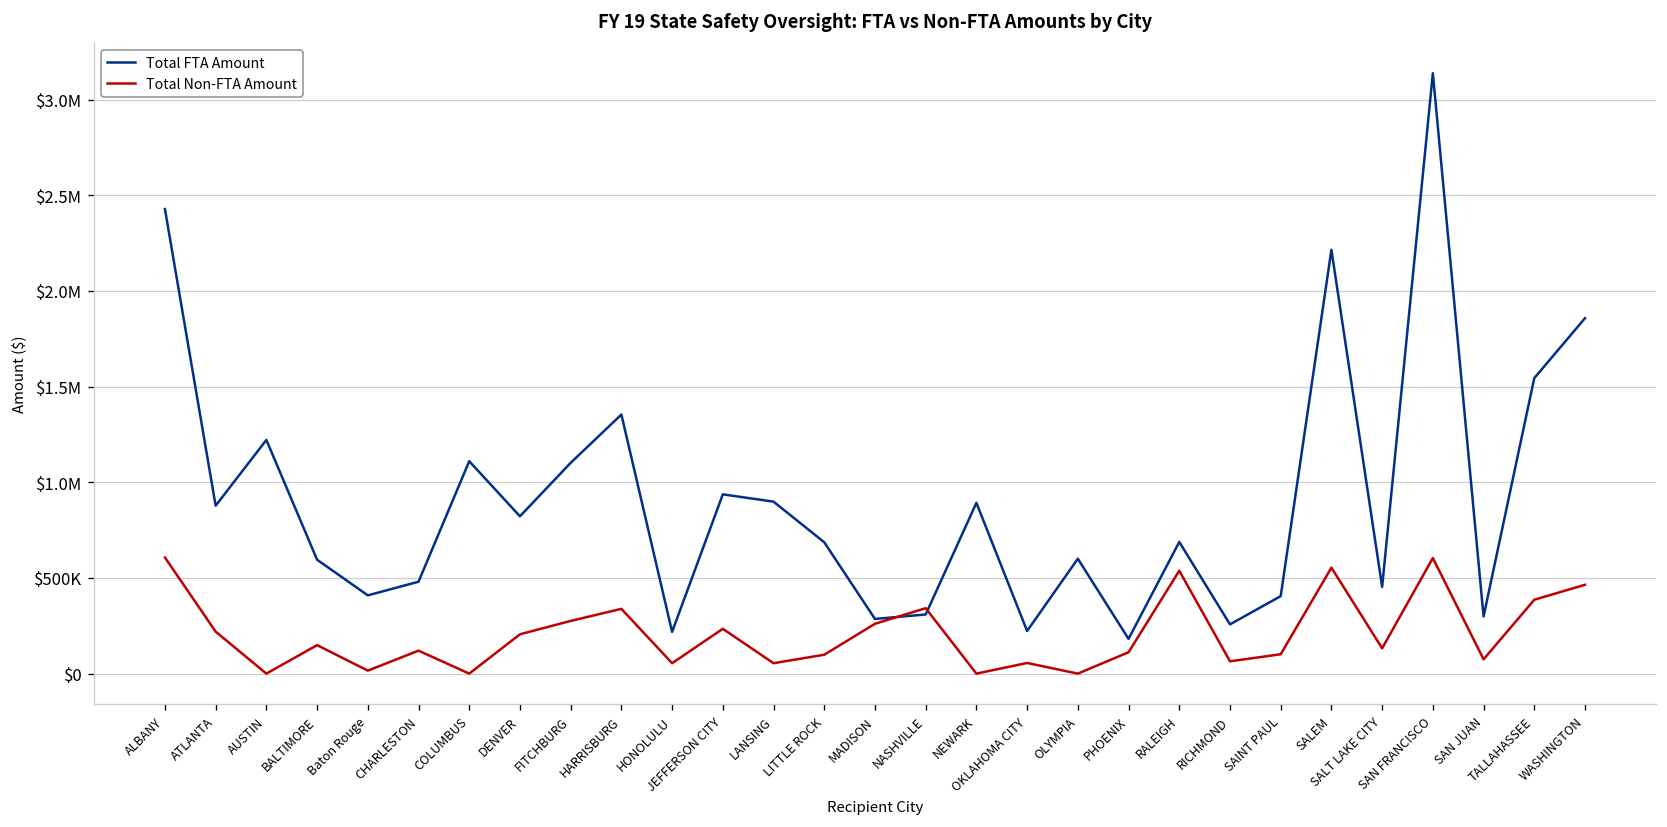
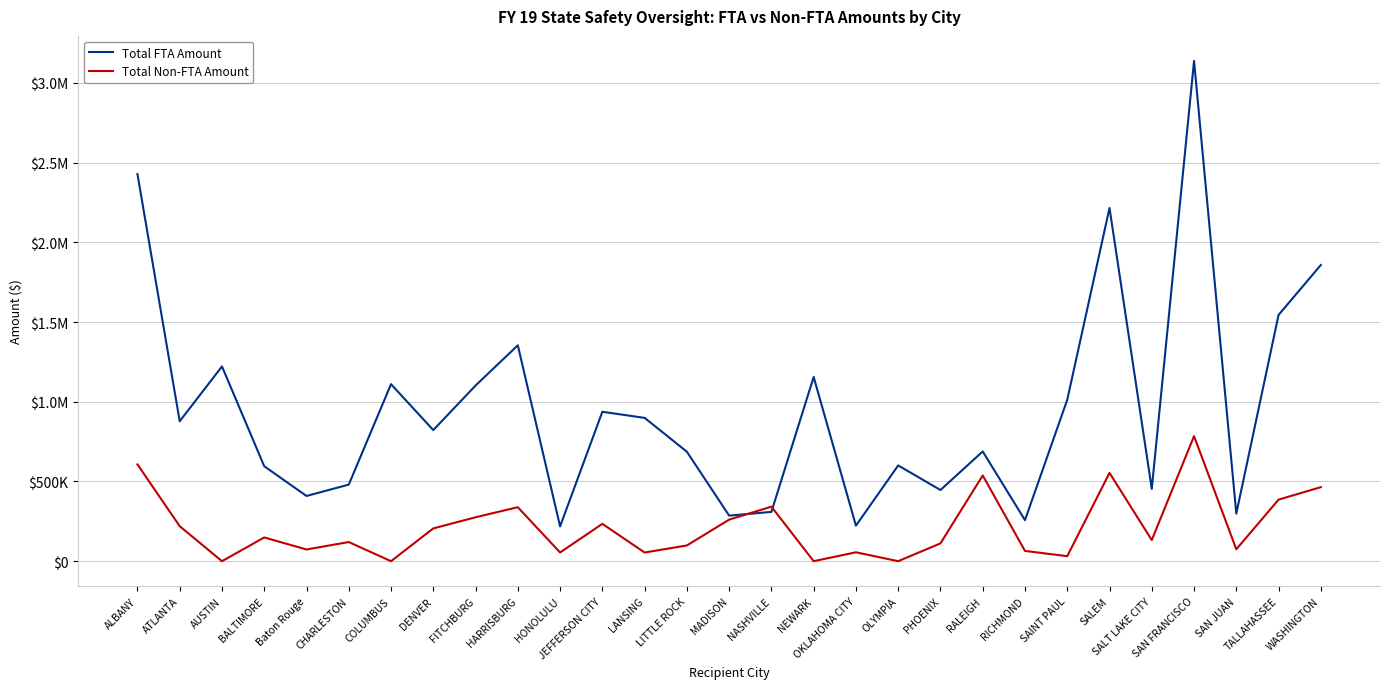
Total Non-FTA Amount, Baton Rouge: $20000 -> $70000
Total FTA Amount, NEWARK: $890000 -> $1160000
Total FTA Amount, PHOENIX: $180000 -> $450000
Total FTA Amount, SAINT PAUL: $400000 -> $1010000
Total Non-FTA Amount, SAINT PAUL: $100000 -> $30000
Total Non-FTA Amount, SAN FRANCISCO: $600000 -> $780000
